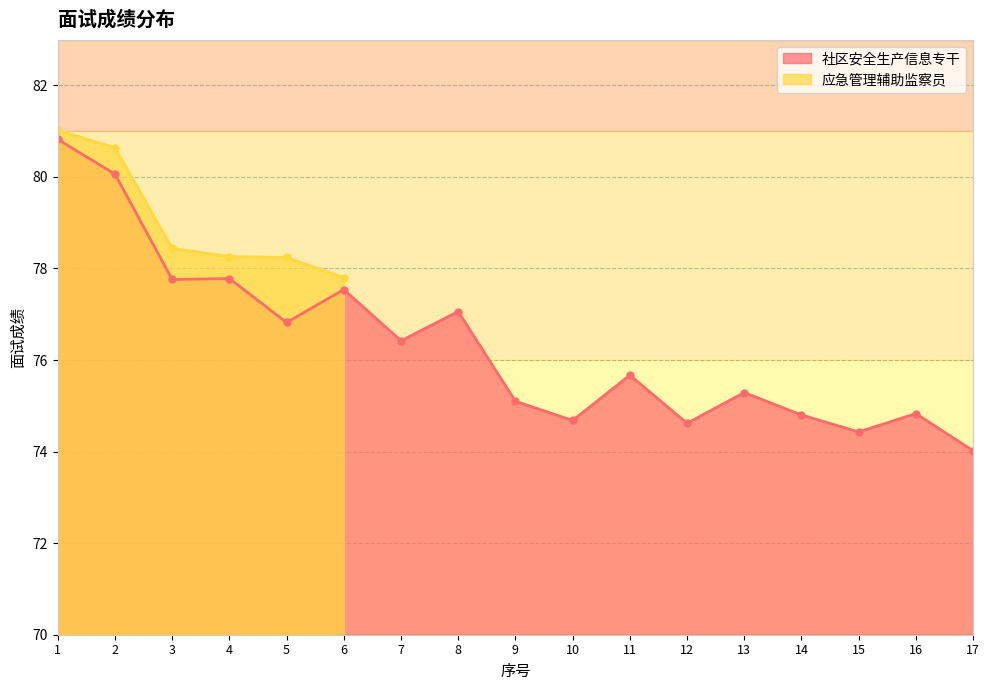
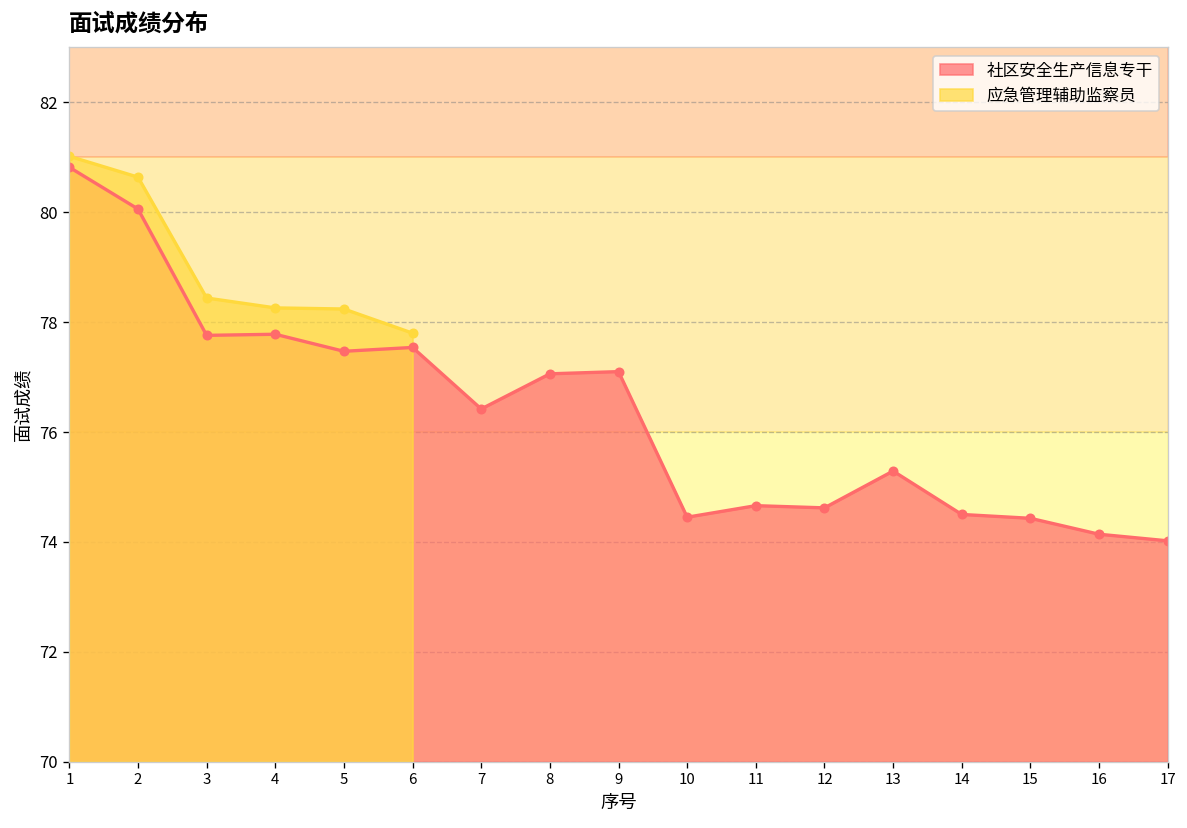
社区安全生产信息专干, 5: 76.8 -> 77.5
社区安全生产信息专干, 9: 75.1 -> 77.1
社区安全生产信息专干, 10: 74.7 -> 74.5
社区安全生产信息专干, 11: 75.7 -> 74.7
社区安全生产信息专干, 14: 74.8 -> 74.5
社区安全生产信息专干, 16: 74.8 -> 74.1
